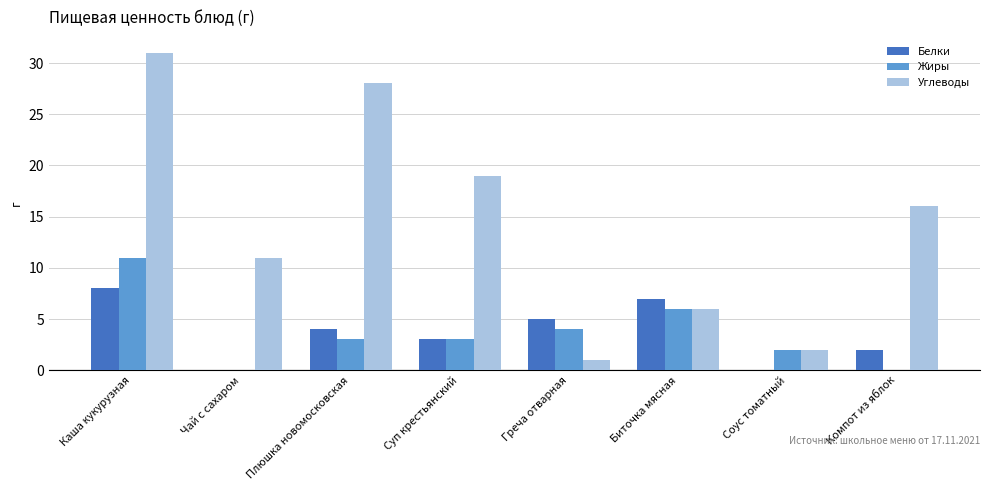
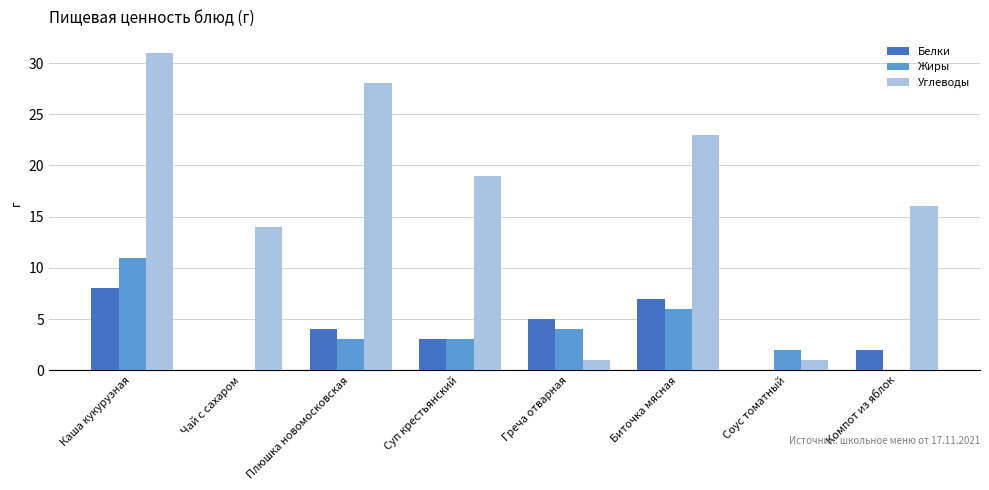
Углеводы, Чай с сахаром: 11 -> 14
Углеводы, Биточка мясная: 6 -> 23
Углеводы, Соус томатный: 2 -> 1
